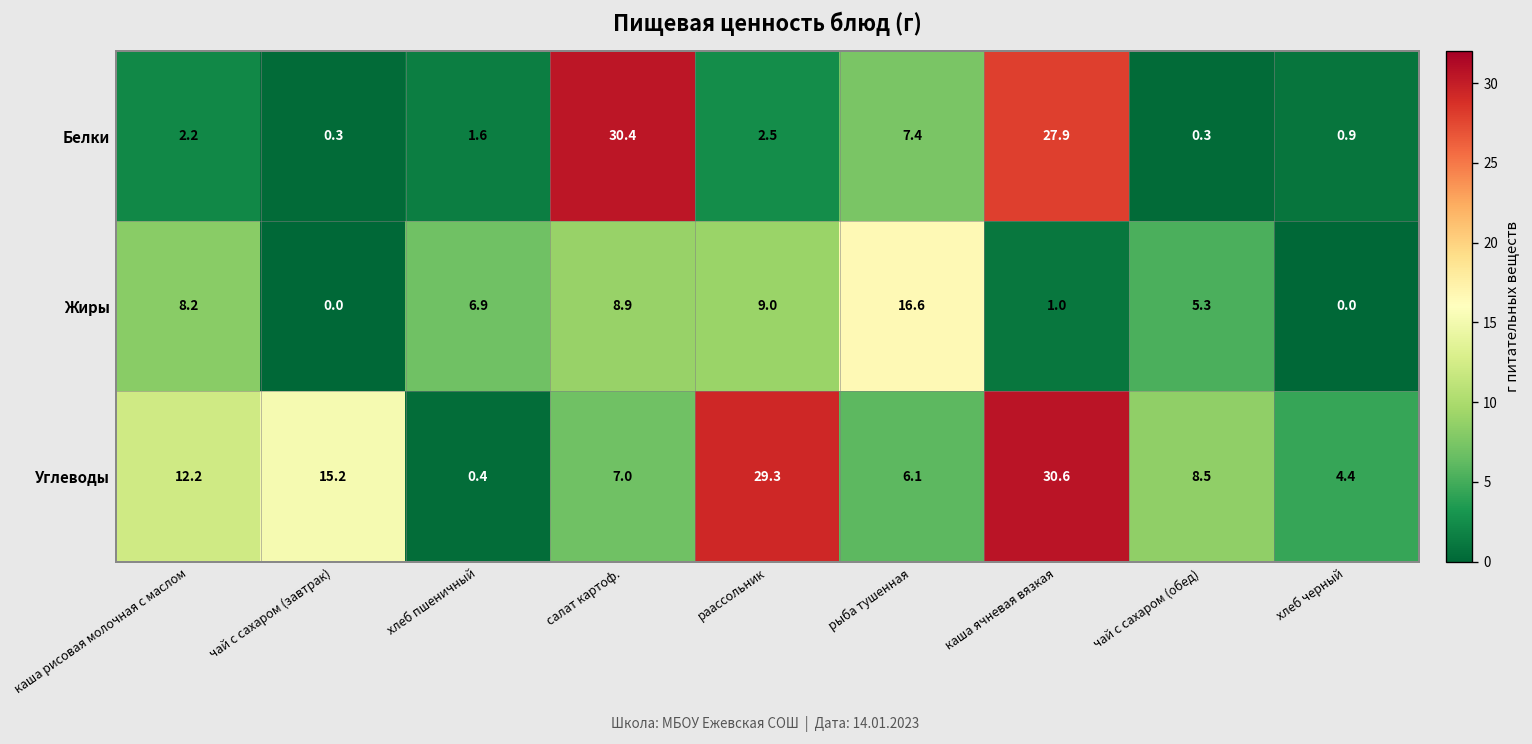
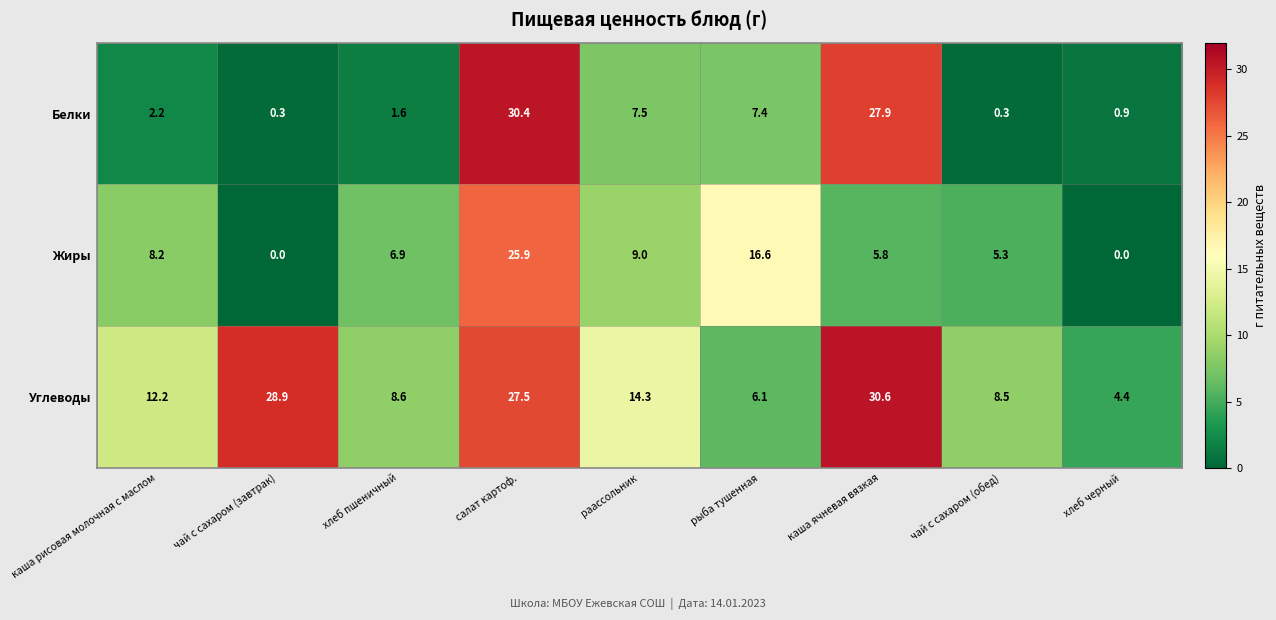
Белки, раассольник: 2.5 -> 7.5
Жиры, салат картоф.: 8.9 -> 25.9
Жиры, каша ячневая вязкая: 1.0 -> 5.8
Углеводы, чай с сахаром (завтрак): 15.2 -> 28.9
Углеводы, хлеб пшеничный: 0.4 -> 8.6
Углеводы, салат картоф.: 7.0 -> 27.5
Углеводы, раассольник: 29.3 -> 14.3
